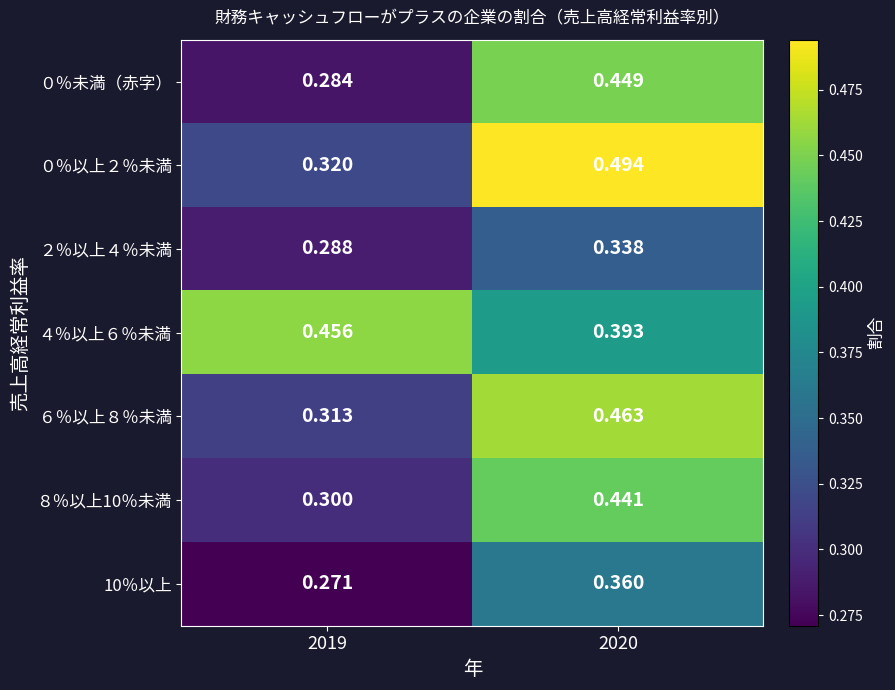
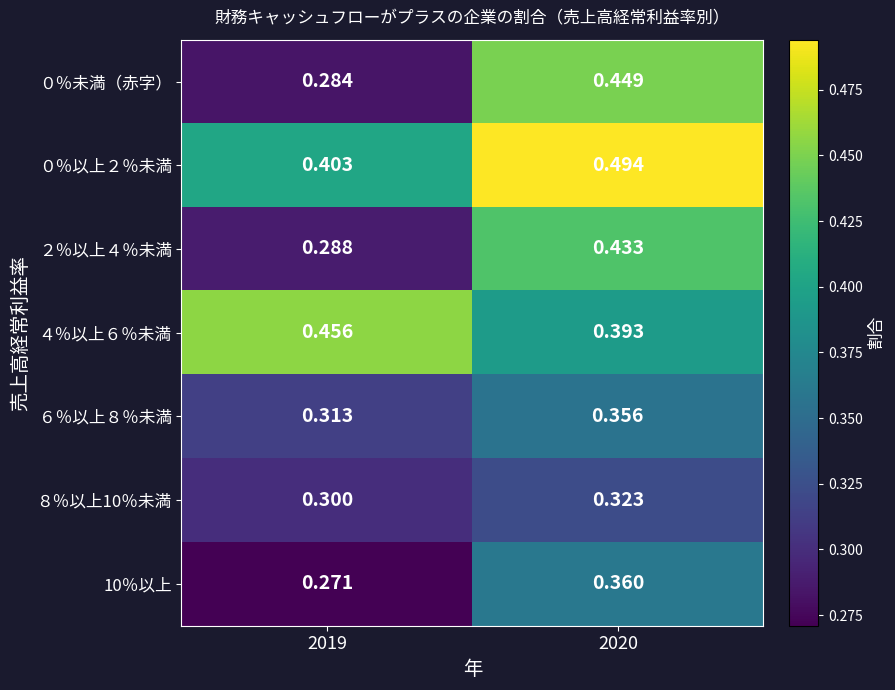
０％以上２％未満, 2019: 0.320 -> 0.403
２％以上４％未満, 2020: 0.338 -> 0.433
６％以上８％未満, 2020: 0.463 -> 0.356
８％以上10％未満, 2020: 0.441 -> 0.323
